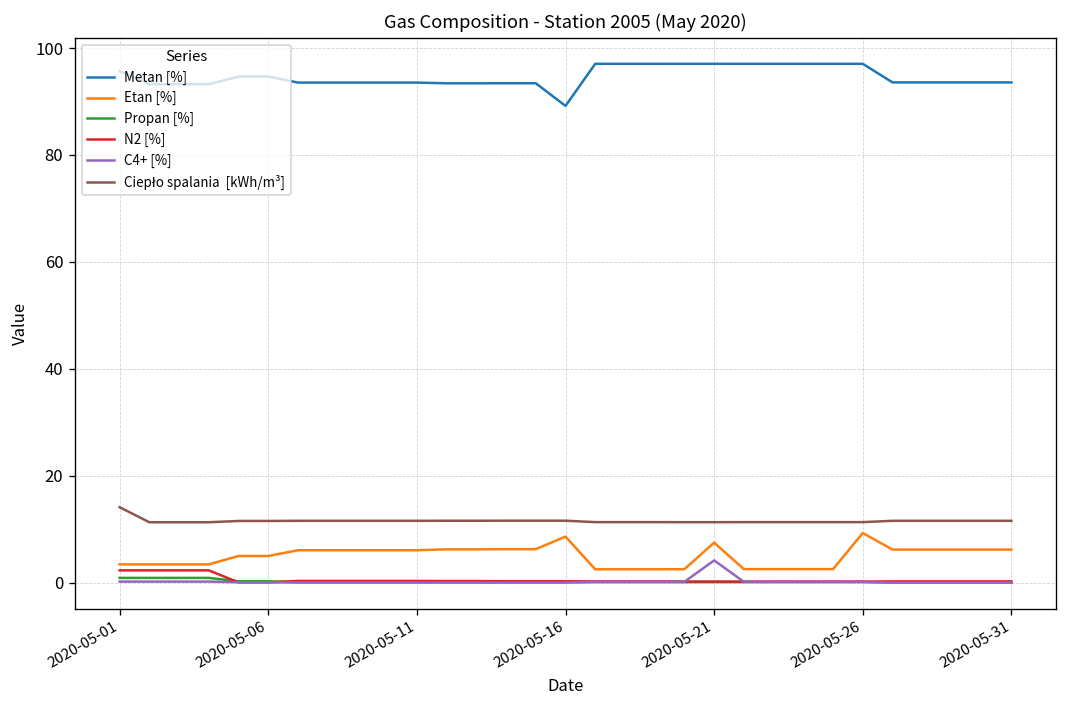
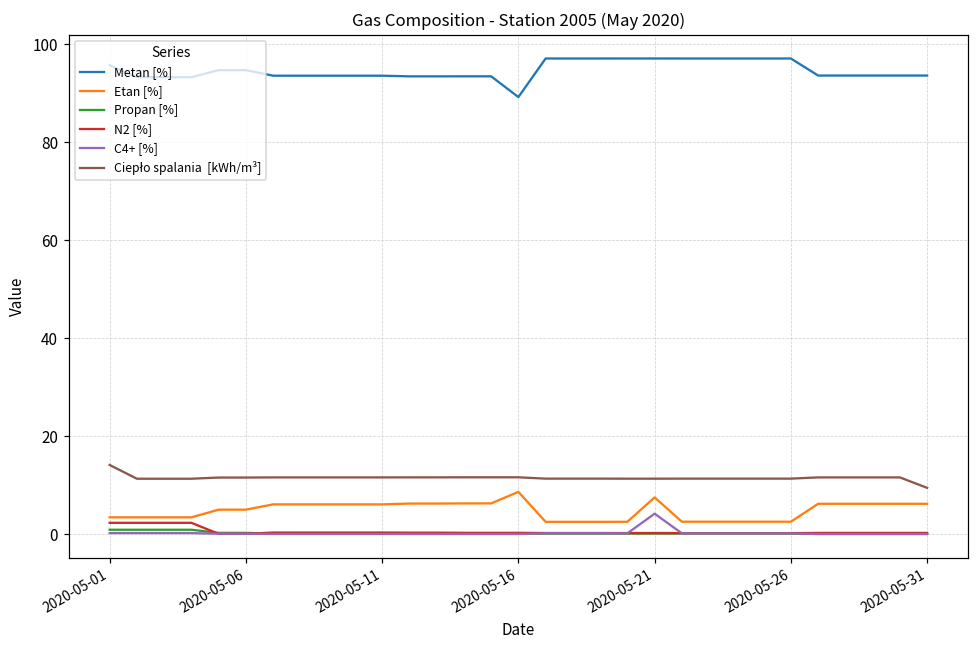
Etan [%], 2020-05-26: 9 -> 3
Ciepło spalania [kWh/m³], 2020-05-31: 12 -> 9
